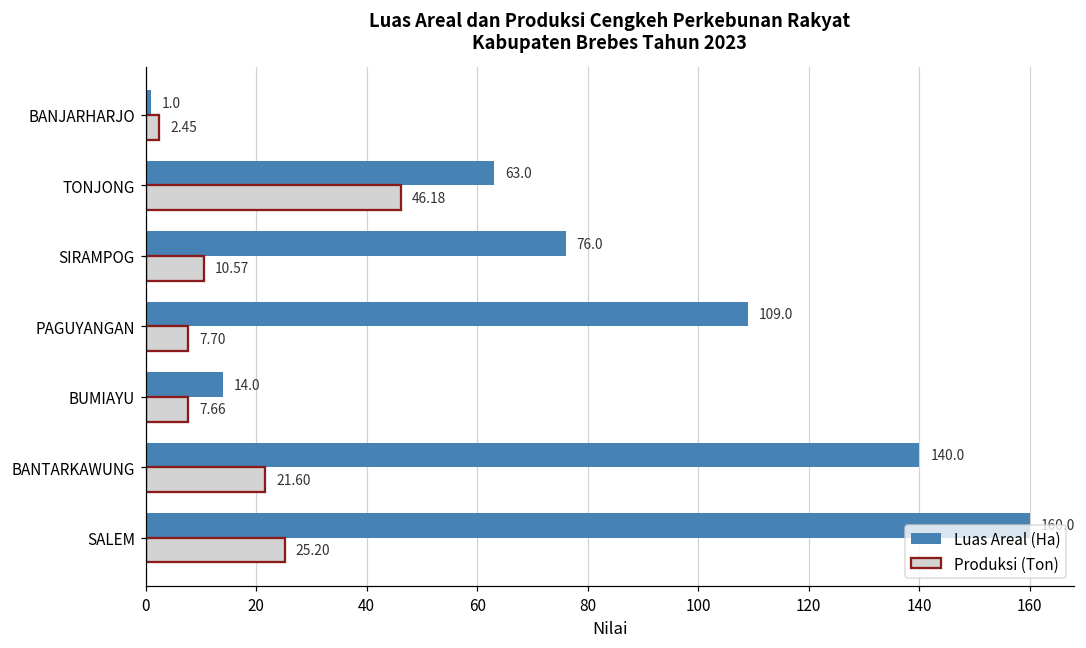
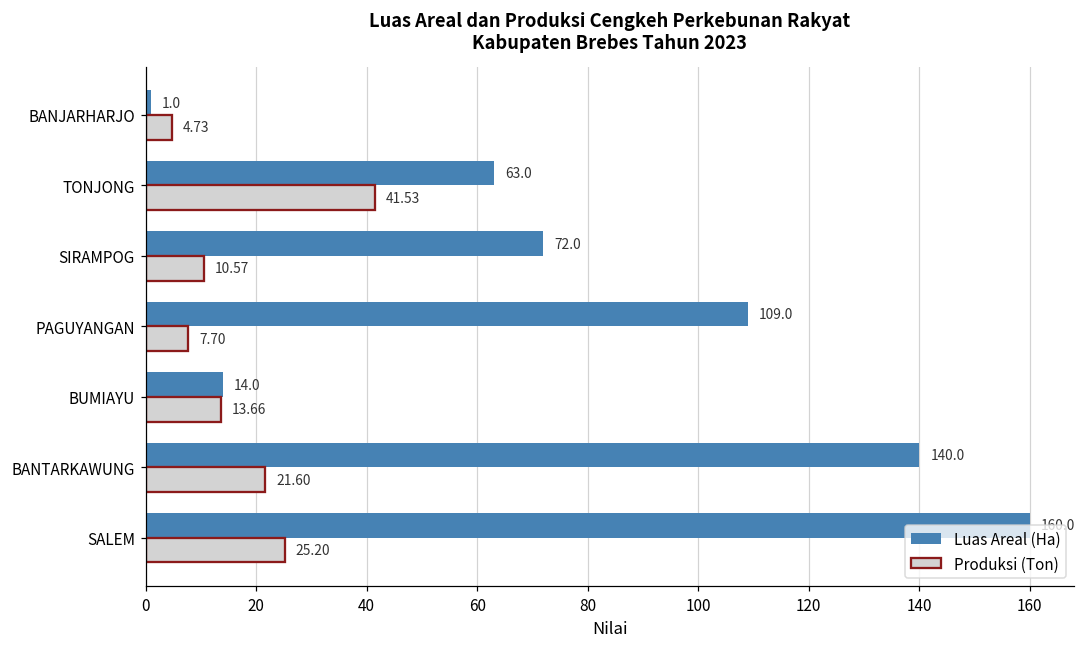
Produksi (Ton), BANJARHARJO: 2.45 -> 4.73
Produksi (Ton), TONJONG: 46.18 -> 41.53
Luas Areal (Ha), SIRAMPOG: 76.0 -> 72.0
Produksi (Ton), BUMIAYU: 7.66 -> 13.66
